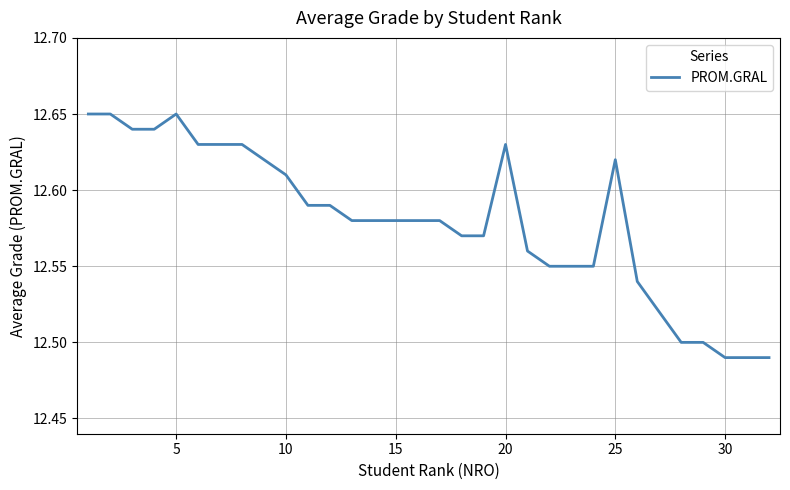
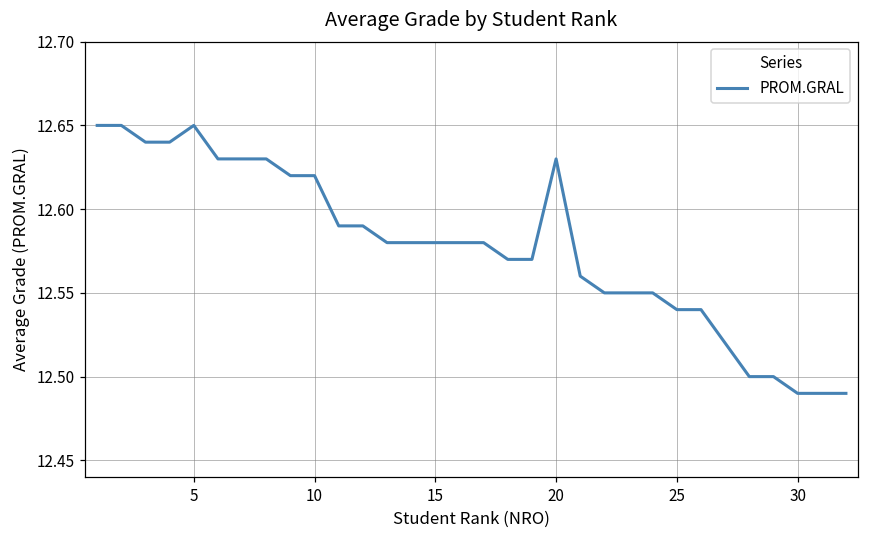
10: 12.61 -> 12.62
25: 12.62 -> 12.54
